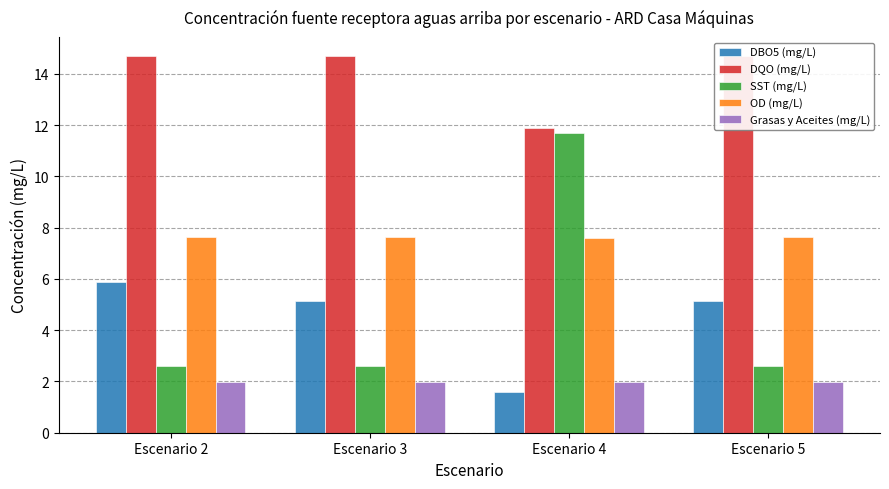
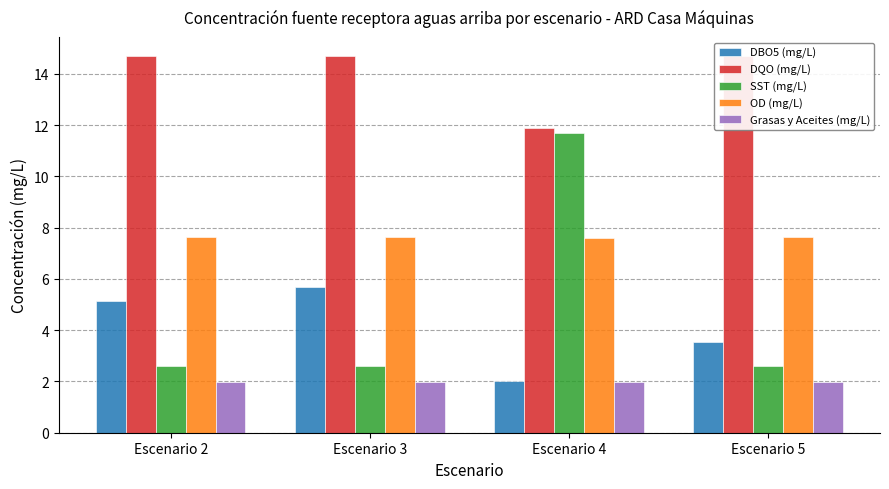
DBO5 (mg/L), Escenario 2: 5.9 -> 5.1
DBO5 (mg/L), Escenario 3: 5.1 -> 5.7
DBO5 (mg/L), Escenario 4: 1.6 -> 2.0
DBO5 (mg/L), Escenario 5: 5.1 -> 3.6
